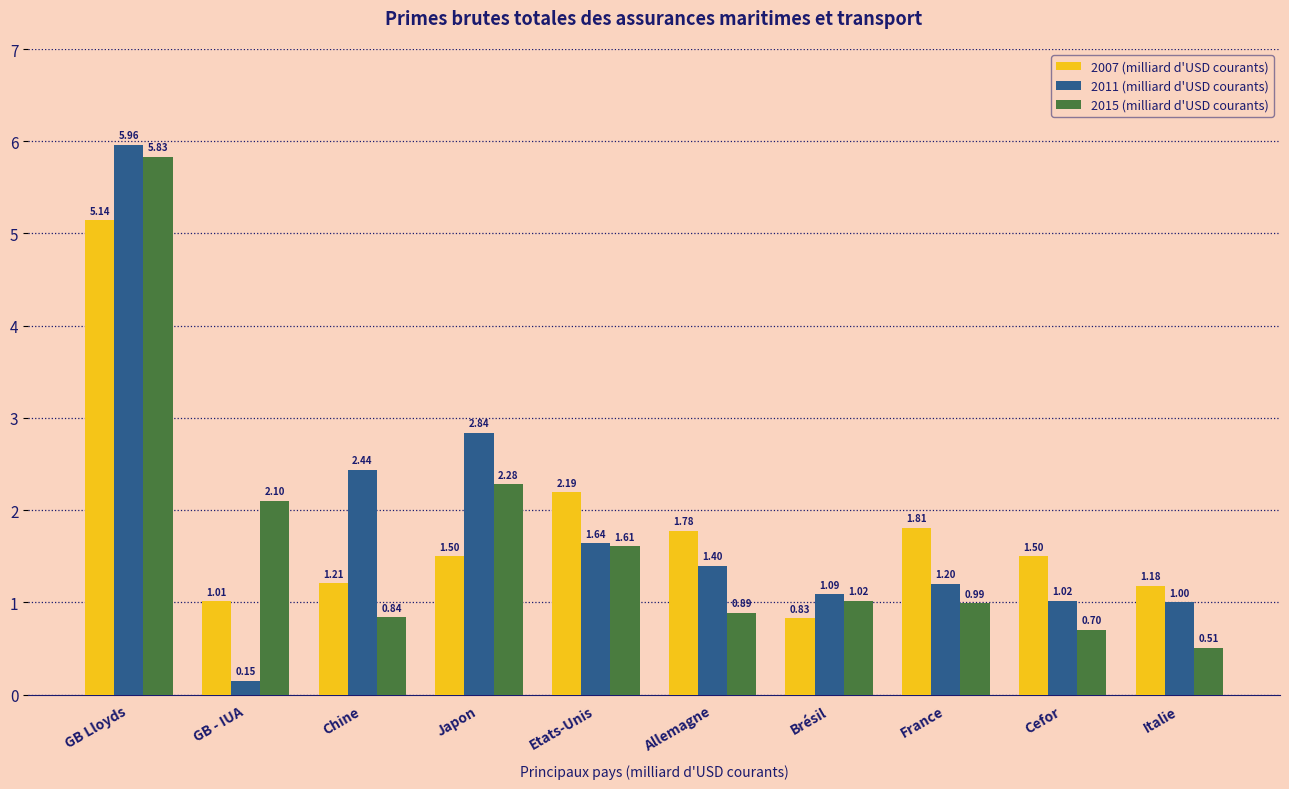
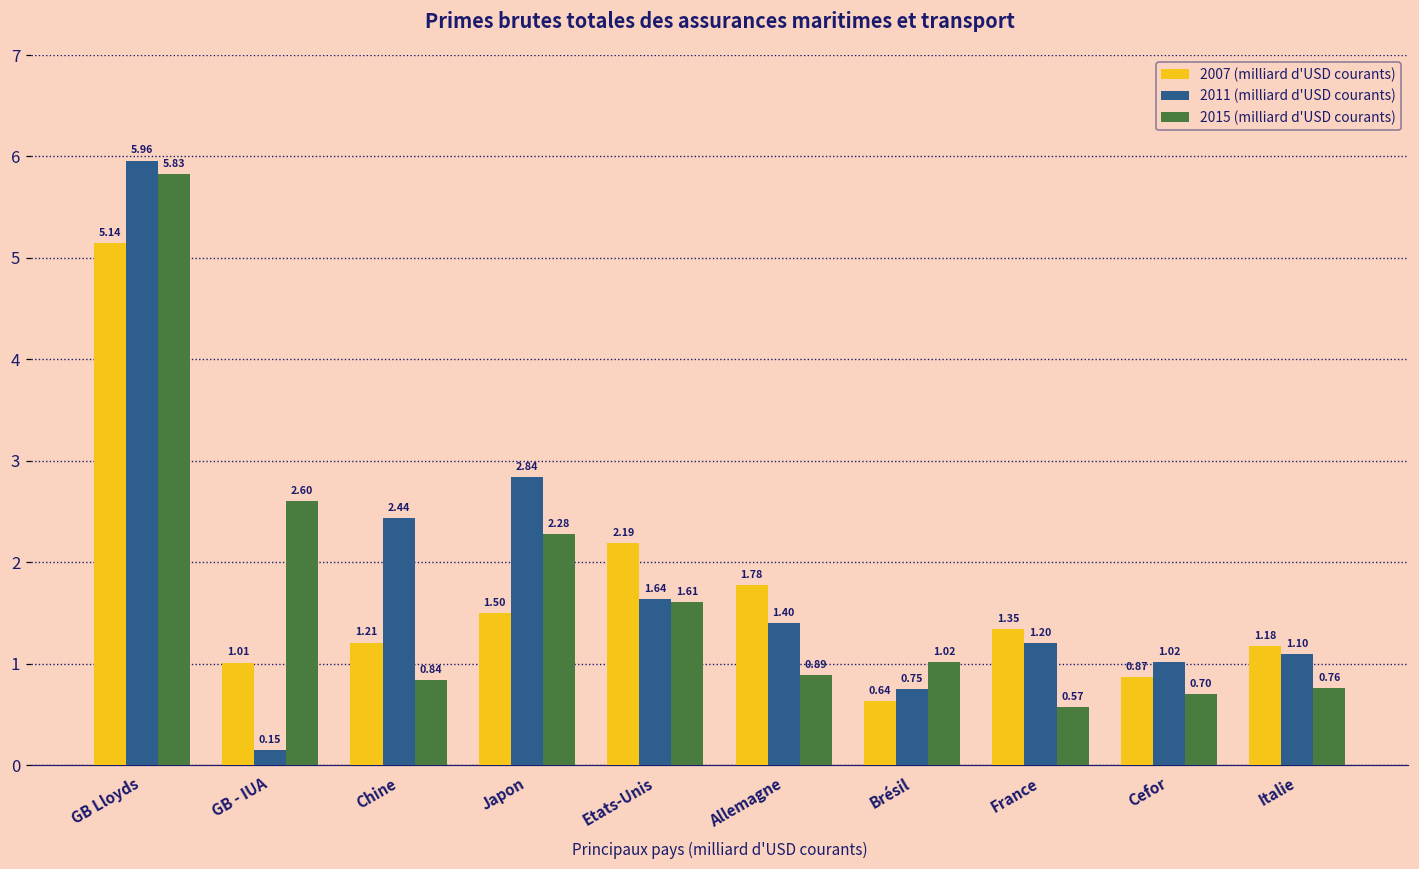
2015 (milliard d'USD courants), GB - IUA: 2.10 -> 2.60
2007 (milliard d'USD courants), Brésil: 0.83 -> 0.64
2011 (milliard d'USD courants), Brésil: 1.09 -> 0.75
2007 (milliard d'USD courants), France: 1.81 -> 1.35
2015 (milliard d'USD courants), France: 0.99 -> 0.57
2007 (milliard d'USD courants), Cefor: 1.50 -> 0.87
2011 (milliard d'USD courants), Italie: 1.00 -> 1.10
2015 (milliard d'USD courants), Italie: 0.51 -> 0.76
